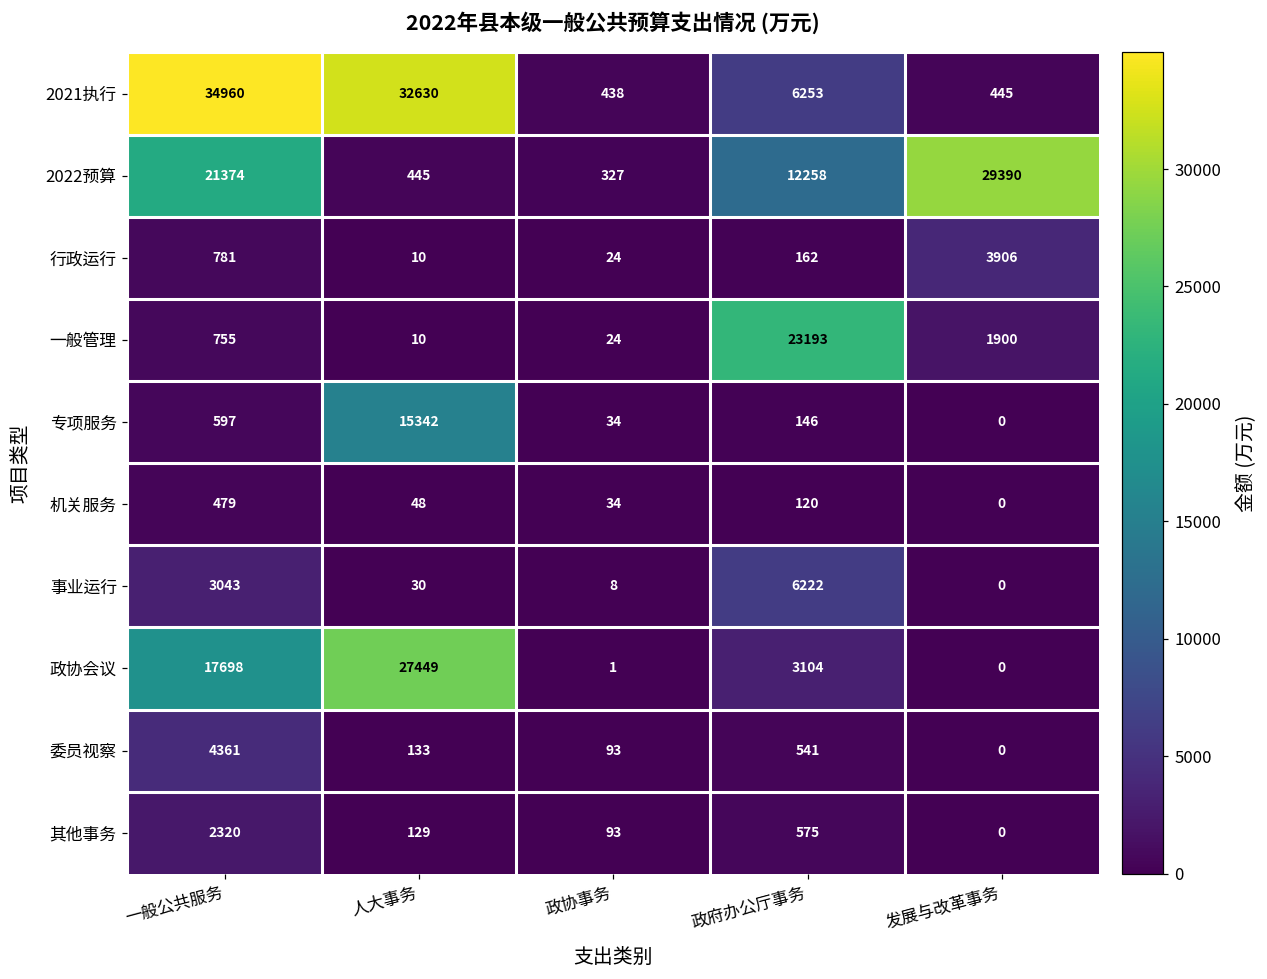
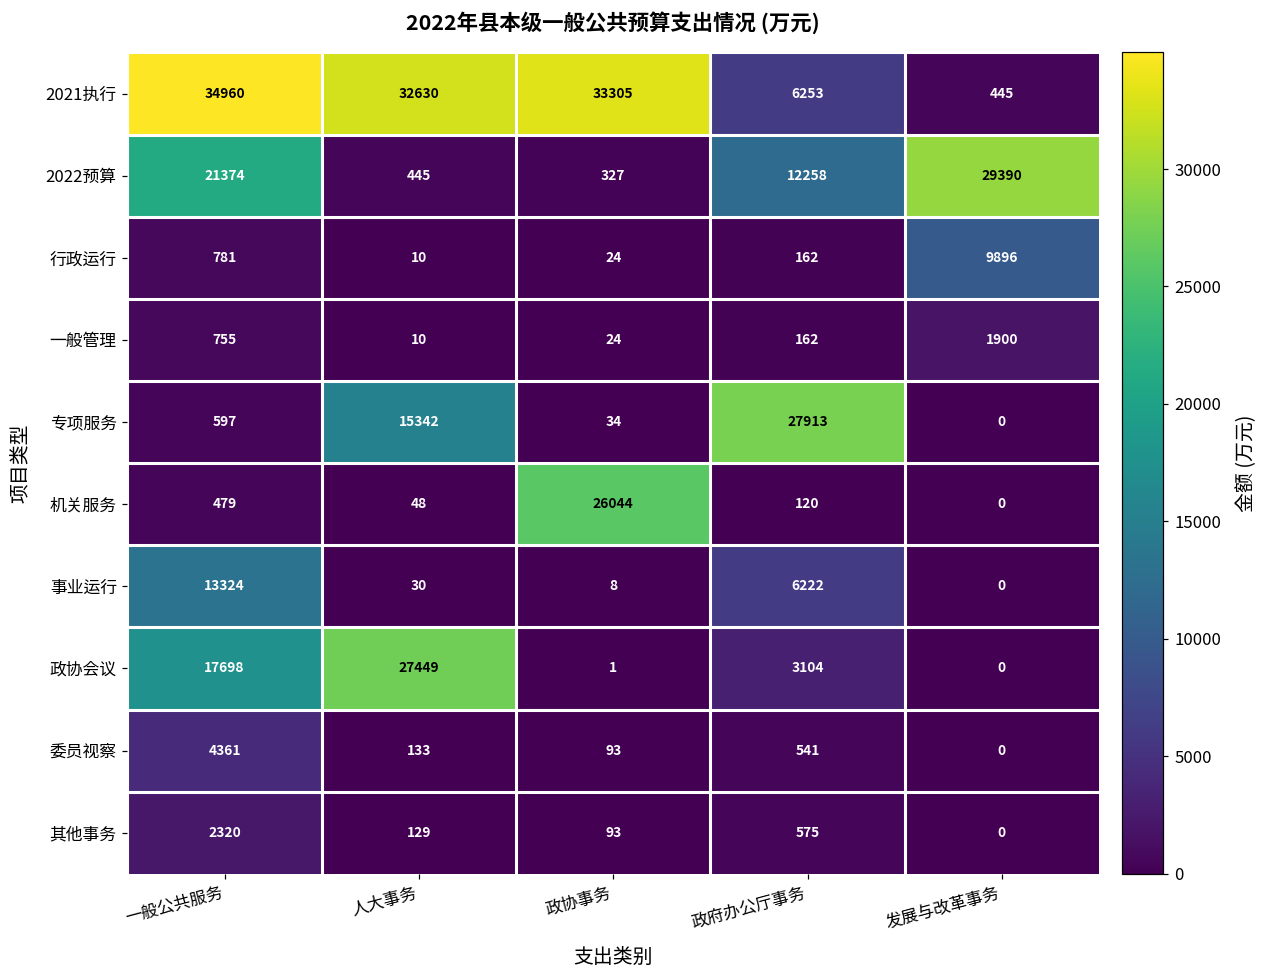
2021执行, 政协事务: 438 -> 33305
行政运行, 发展与改革事务: 3906 -> 9896
一般管理, 政府办公厅事务: 23193 -> 162
专项服务, 政府办公厅事务: 146 -> 27913
机关服务, 政协事务: 34 -> 26044
事业运行, 一般公共服务: 3043 -> 13324
